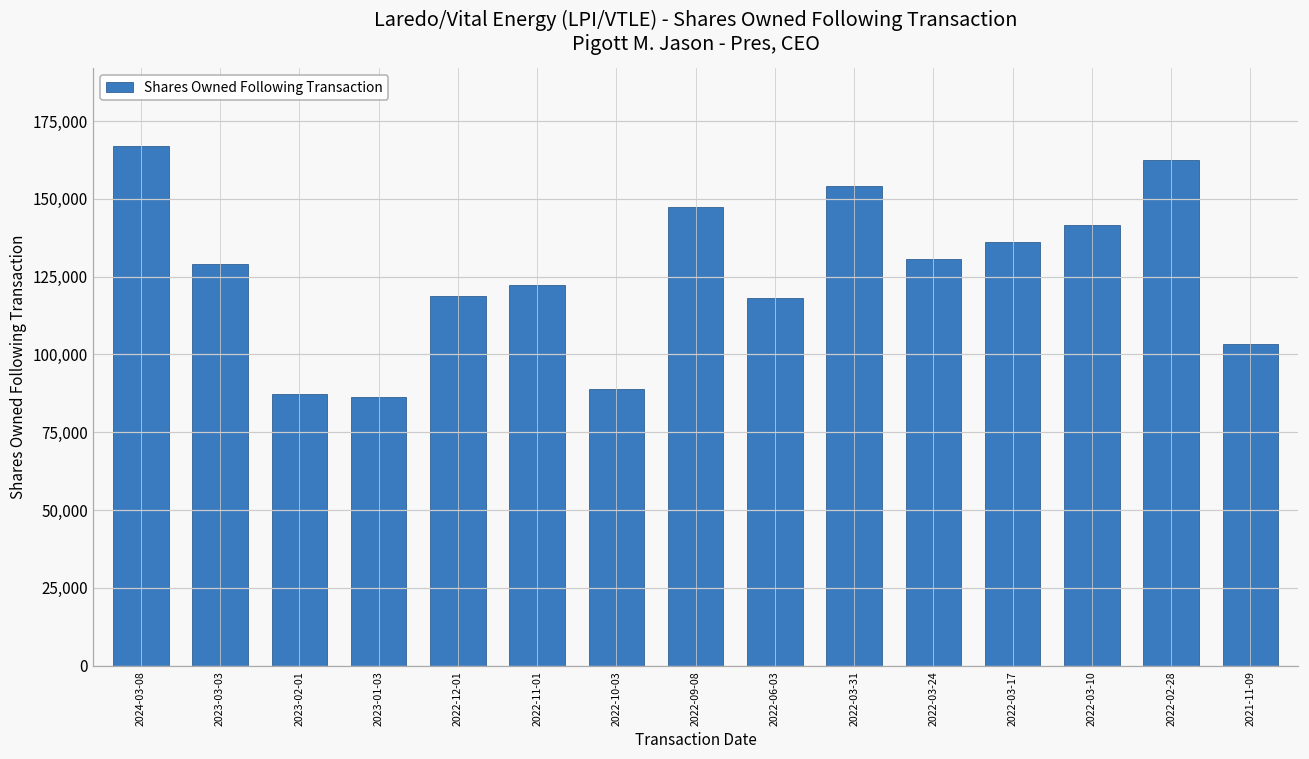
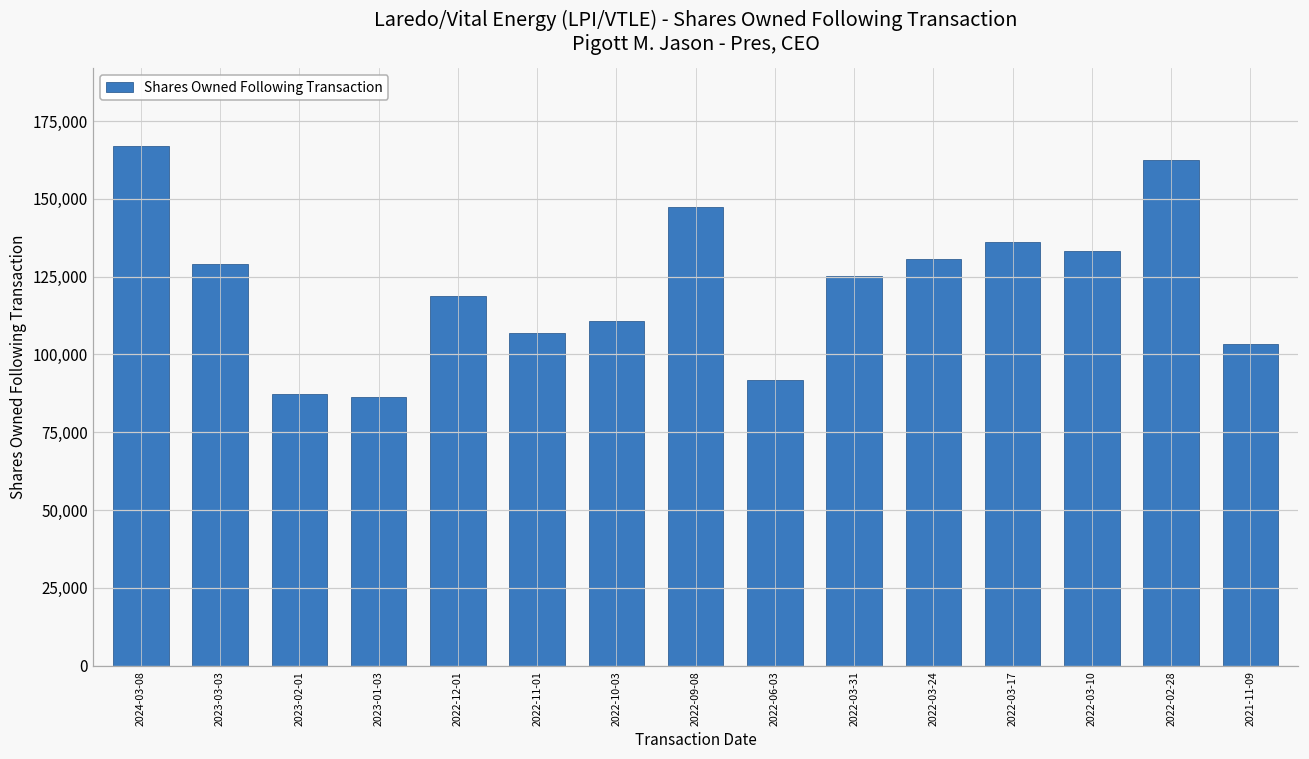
2022-11-01: 122,000 -> 107,000
2022-10-03: 89,000 -> 111,000
2022-06-03: 118,000 -> 92,000
2022-03-31: 154,000 -> 125,000
2022-03-10: 142,000 -> 133,000
